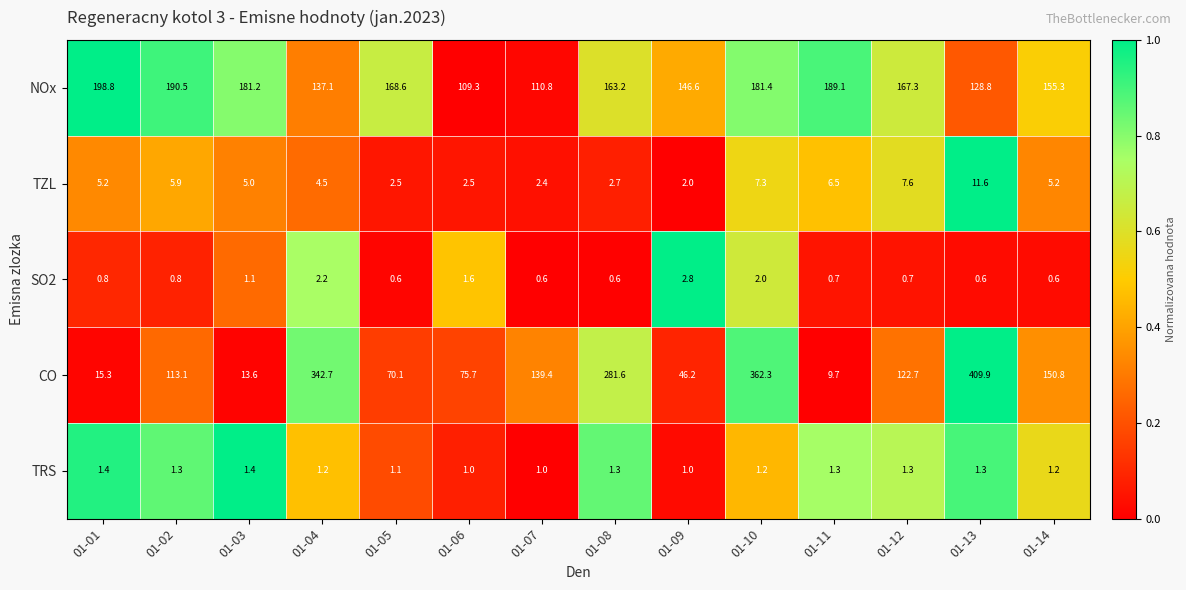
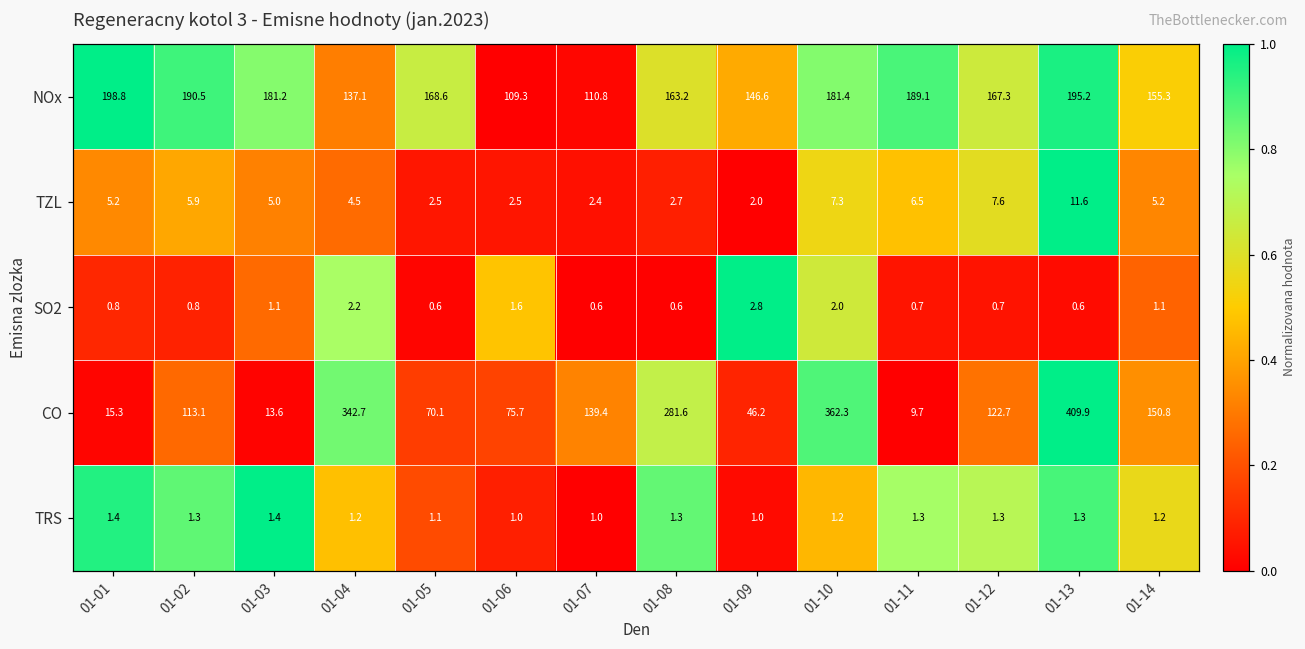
NOx, 01-13: 128.8 -> 195.2
SO2, 01-14: 0.6 -> 1.1
